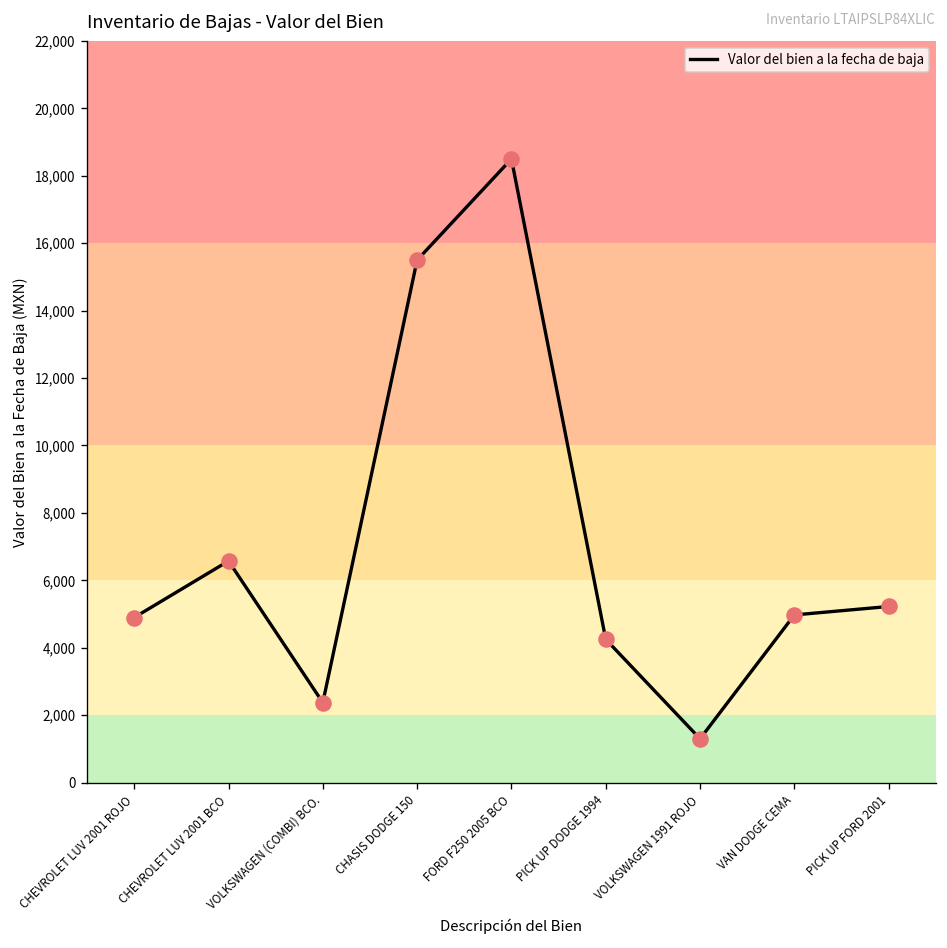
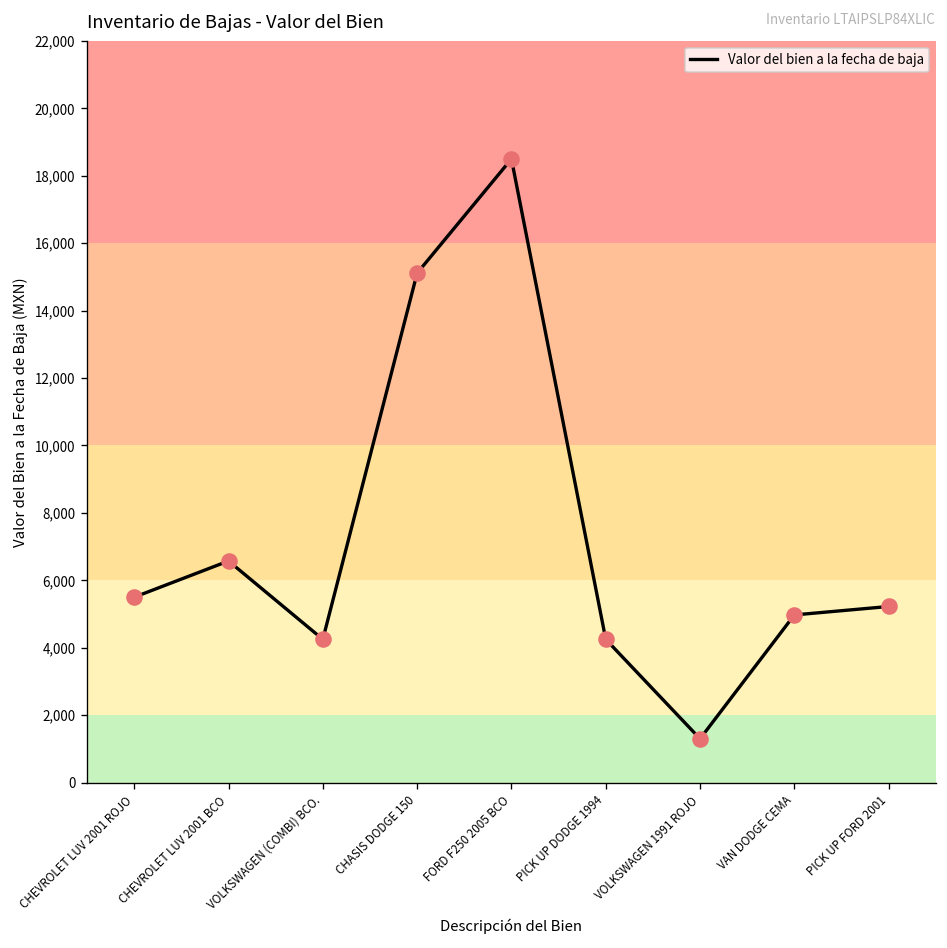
CHEVROLET LUV 2001 ROJO: 4,900 -> 5,500
VOLKSWAGEN (COMBI) BCO.: 2,400 -> 4,300
CHASIS DODGE 150: 15,500 -> 15,100
